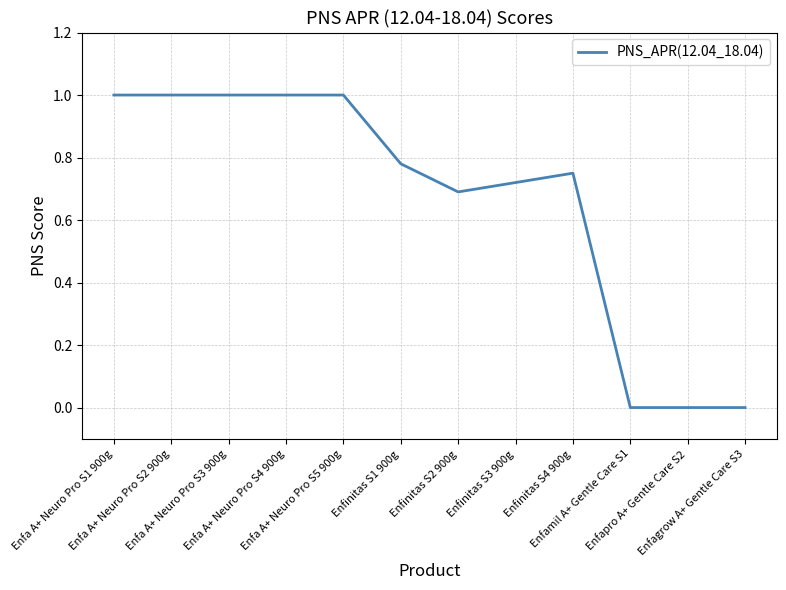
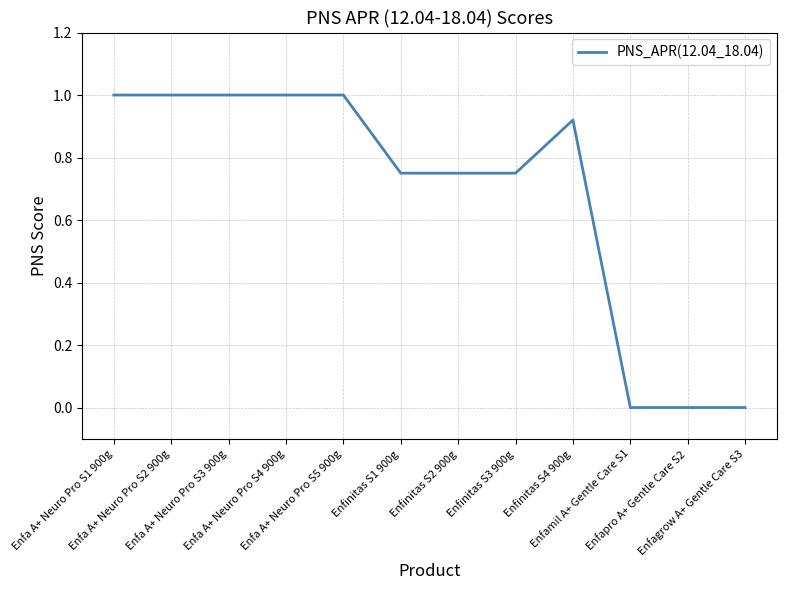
Enfinitas S1 900g: 0.78 -> 0.75
Enfinitas S2 900g: 0.69 -> 0.75
Enfinitas S3 900g: 0.72 -> 0.75
Enfinitas S4 900g: 0.75 -> 0.92
